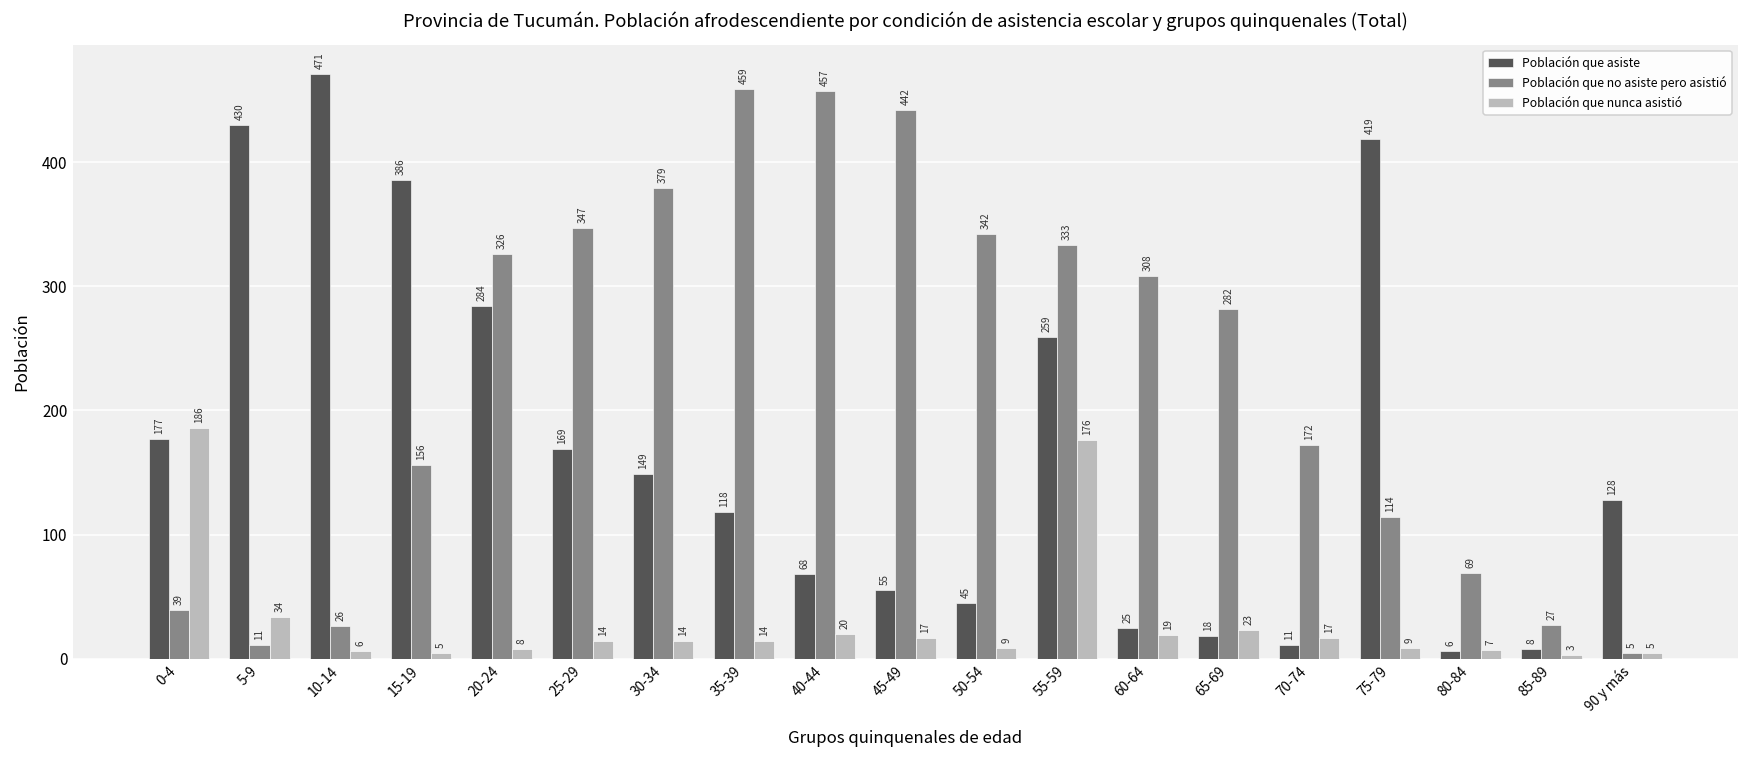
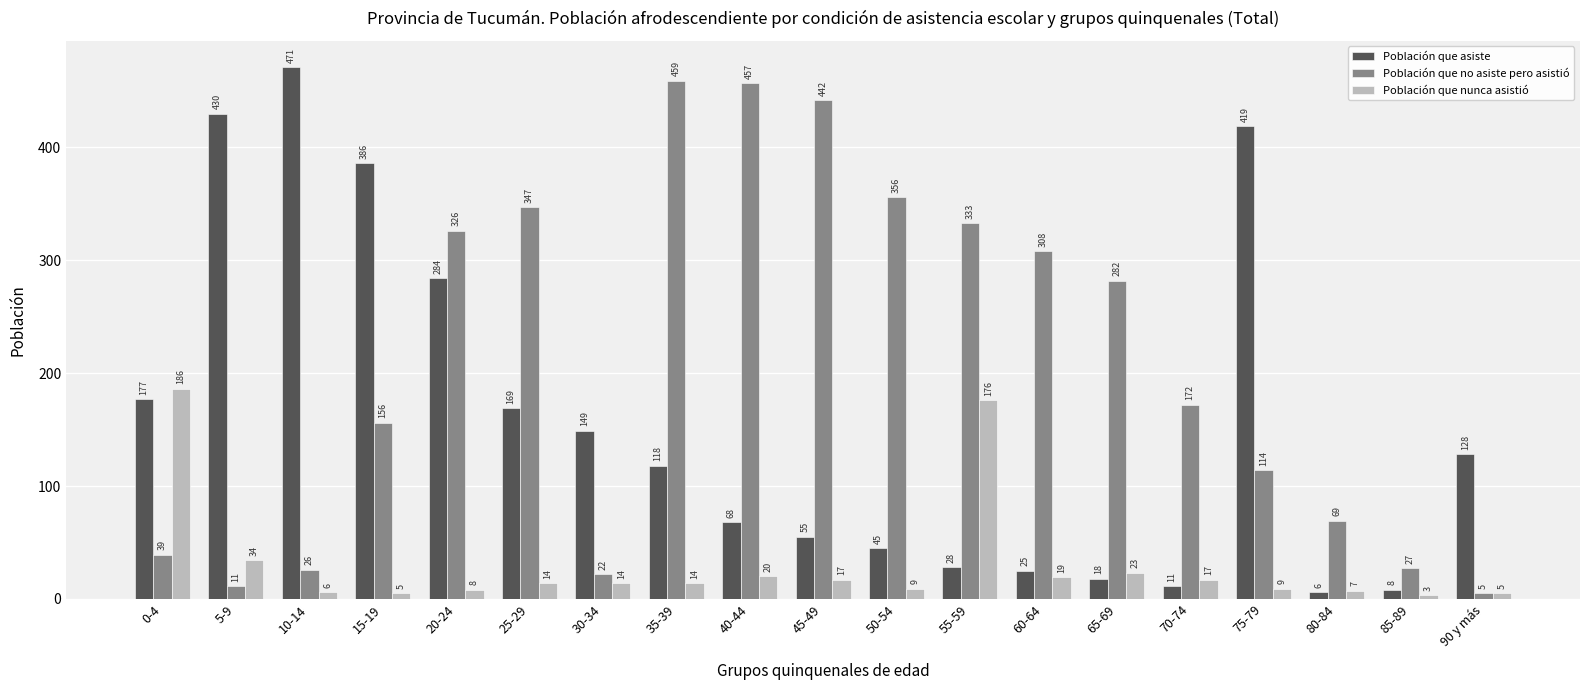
Población que no asiste pero asistió, 30-34: 379 -> 22
Población que no asiste pero asistió, 50-54: 342 -> 356
Población que asiste, 55-59: 259 -> 28
